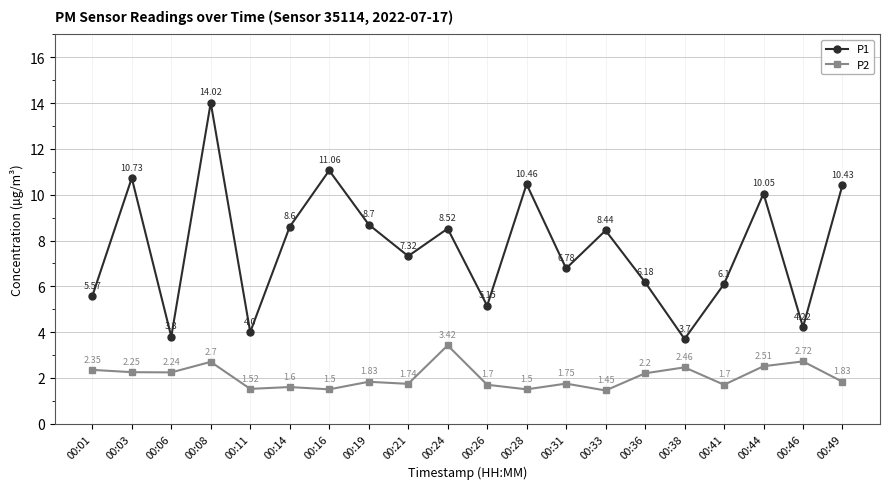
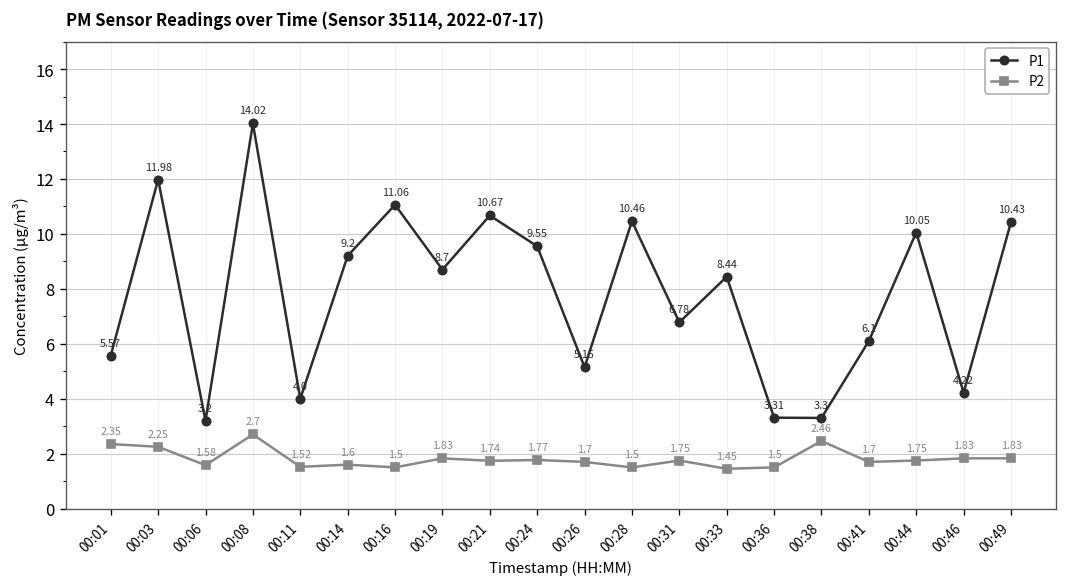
P1, 00:03: 10.73 -> 11.98
P1, 00:06: 3.8 -> 3.2
P2, 00:06: 2.24 -> 1.58
P1, 00:14: 8.6 -> 9.2
P1, 00:21: 7.32 -> 10.67
P1, 00:24: 8.52 -> 9.55
P2, 00:24: 3.42 -> 1.77
P1, 00:36: 6.18 -> 3.31
P2, 00:36: 2.2 -> 1.5
P1, 00:38: 3.7 -> 3.3
P2, 00:44: 2.51 -> 1.75
P2, 00:46: 2.72 -> 1.83
